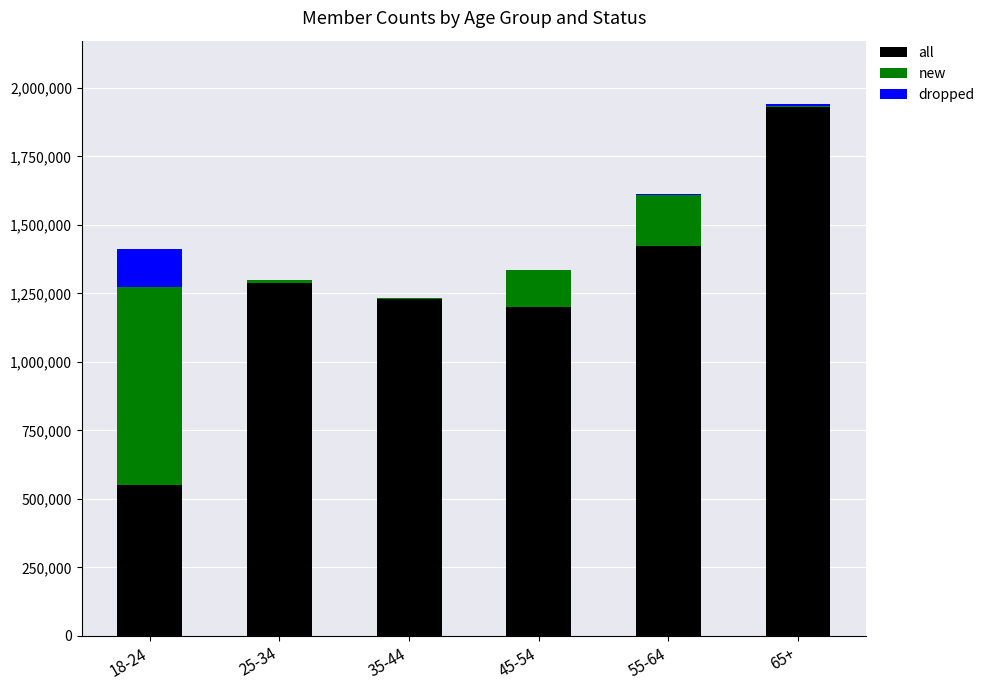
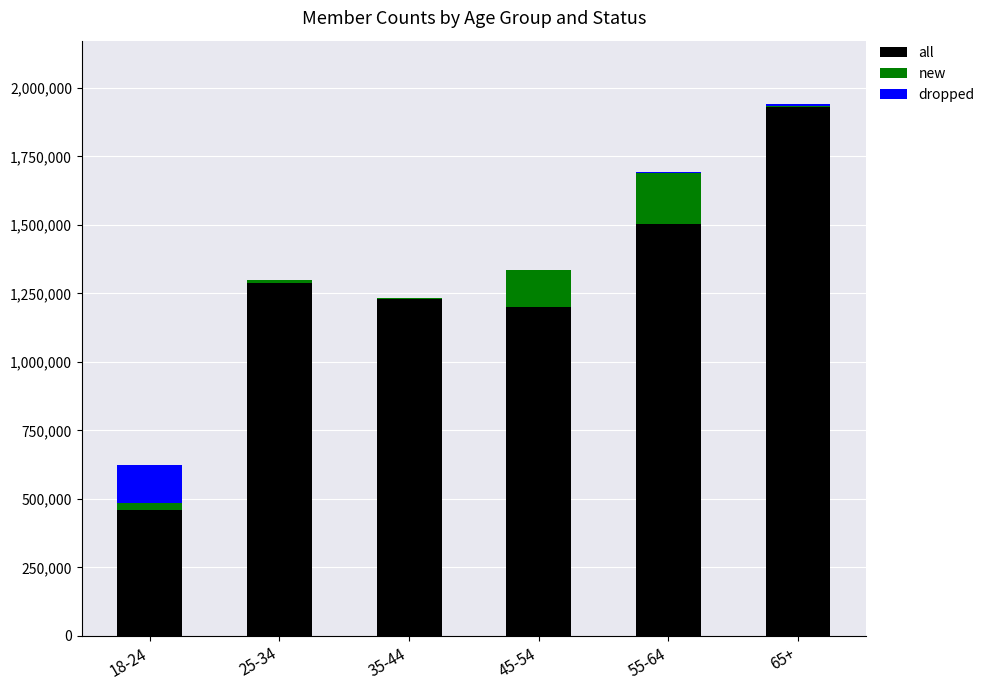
all, 18-24: 550,000 -> 460,000
new, 18-24: 720,000 -> 20,000
all, 55-64: 1,420,000 -> 1,500,000
